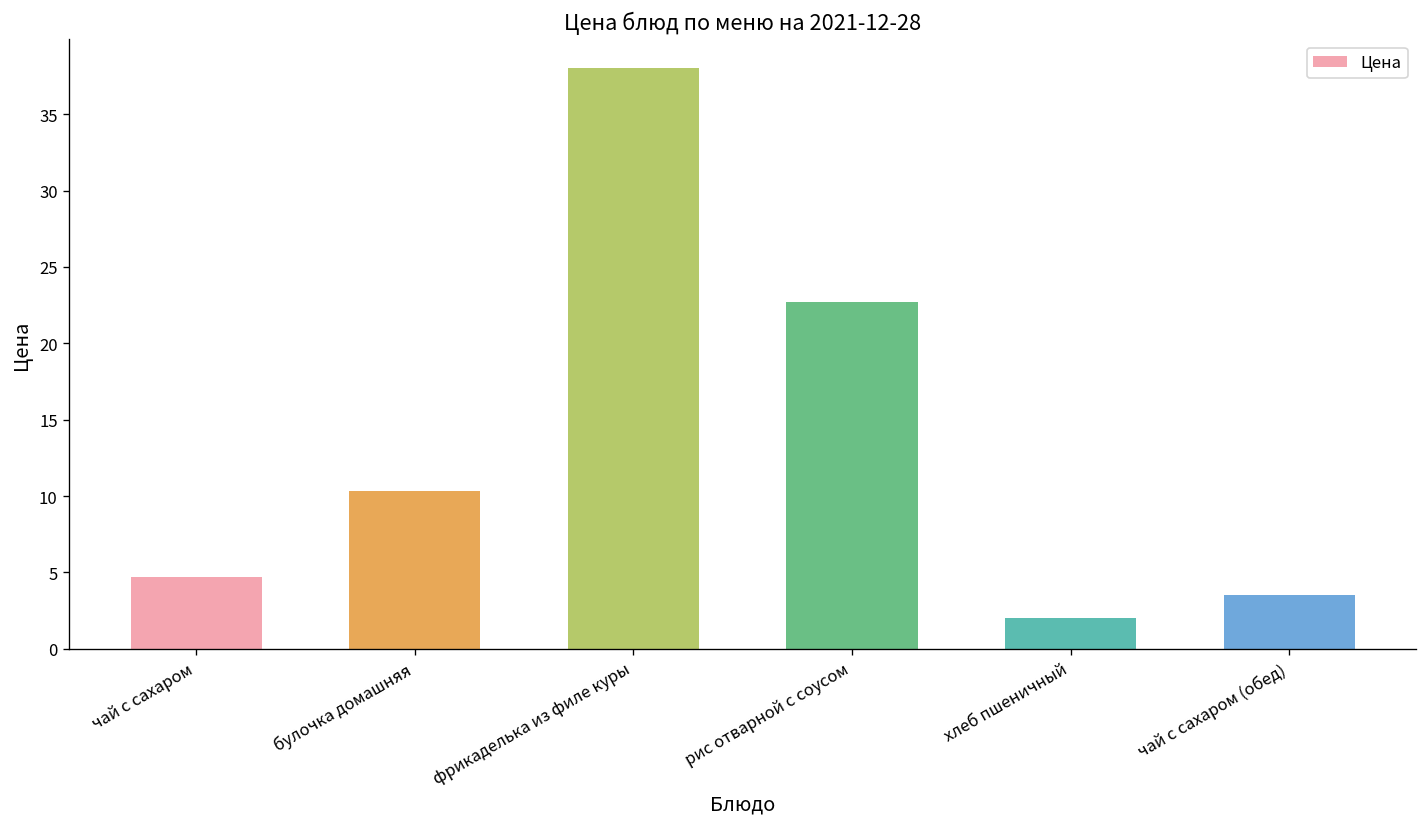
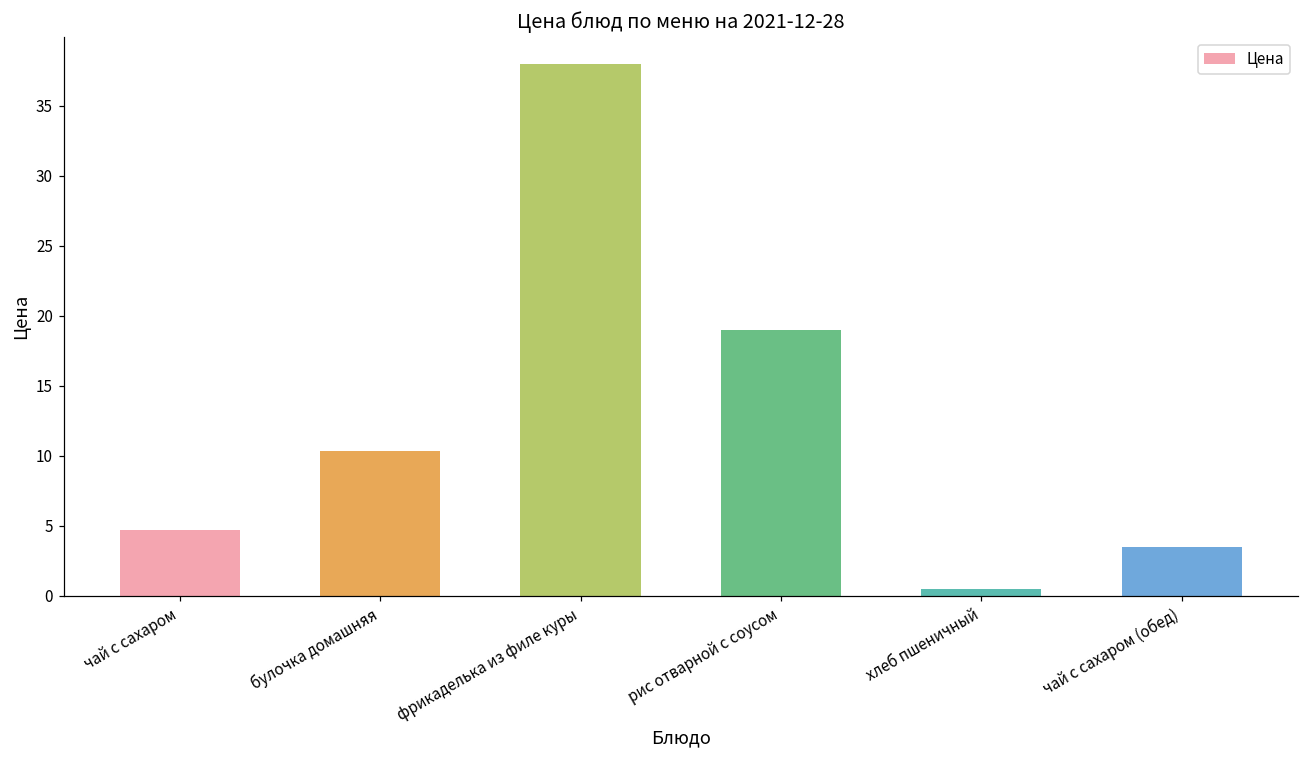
рис отварной с соусом: 22.7 -> 19.0
хлеб пшеничный: 2.0 -> 0.5
